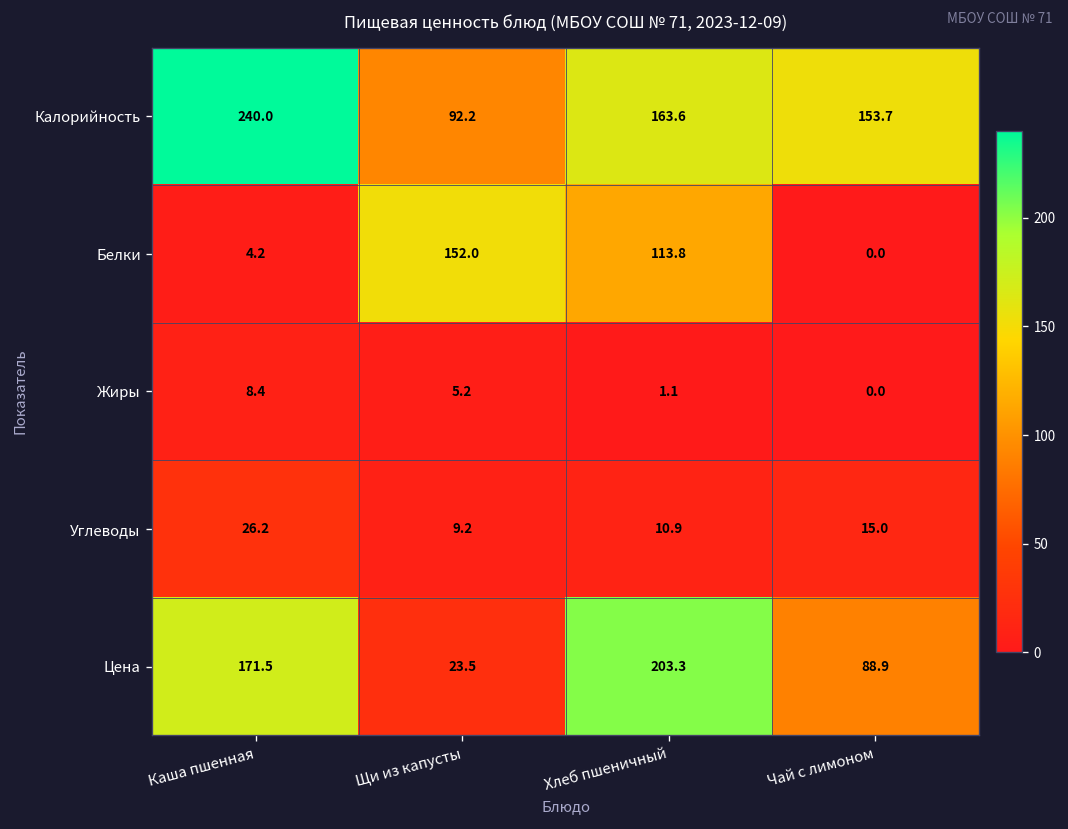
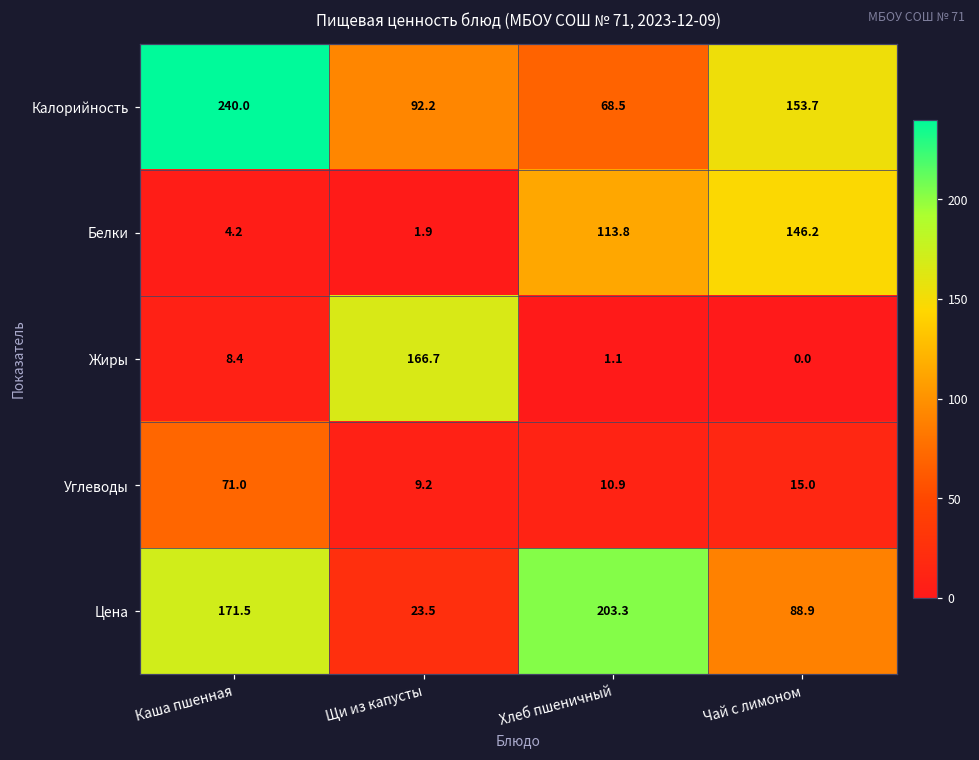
Калорийность, Хлеб пшеничный: 163.6 -> 68.5
Белки, Щи из капусты: 152.0 -> 1.9
Белки, Чай с лимоном: 0.0 -> 146.2
Жиры, Щи из капусты: 5.2 -> 166.7
Углеводы, Каша пшенная: 26.2 -> 71.0
